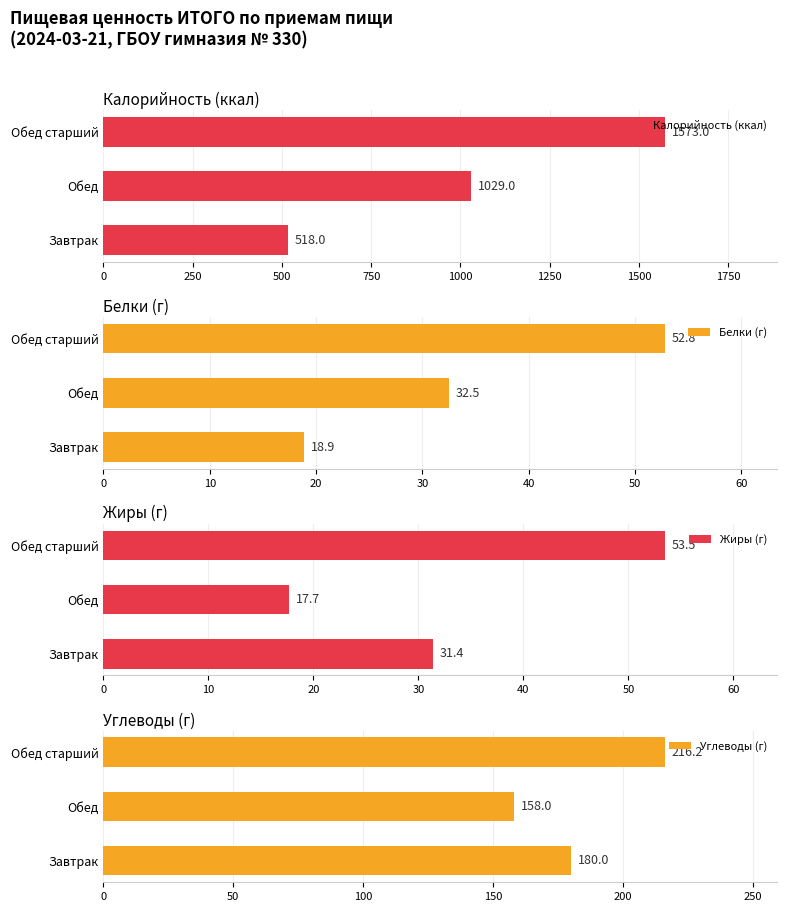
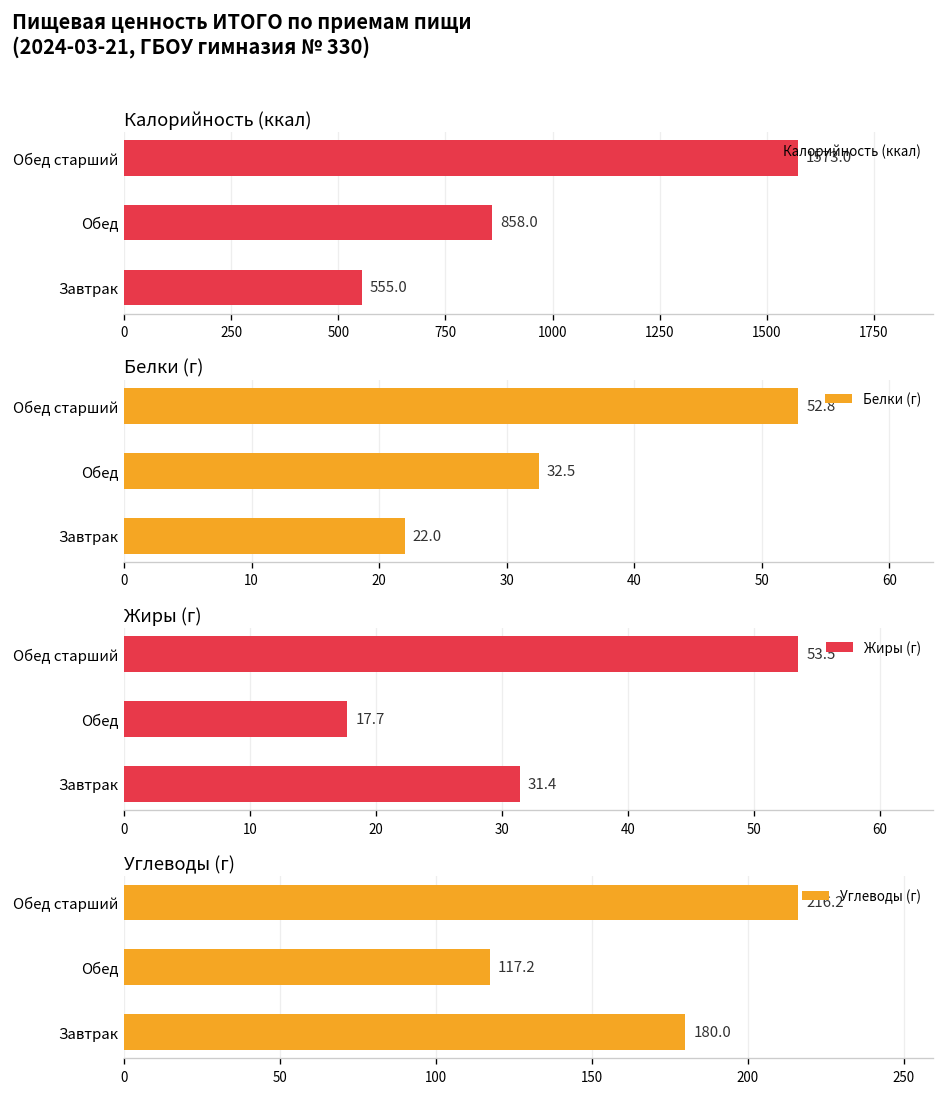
Калорийность (ккал), Обед: 1029.0 -> 858.0
Калорийность (ккал), Завтрак: 518.0 -> 555.0
Белки (г), Завтрак: 18.9 -> 22.0
Углеводы (г), Обед: 158.0 -> 117.2
